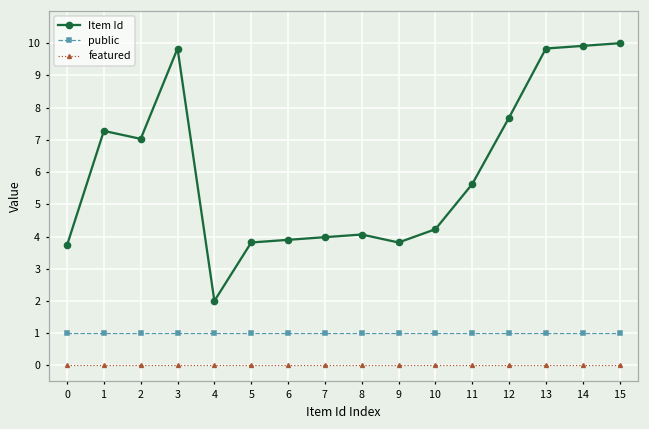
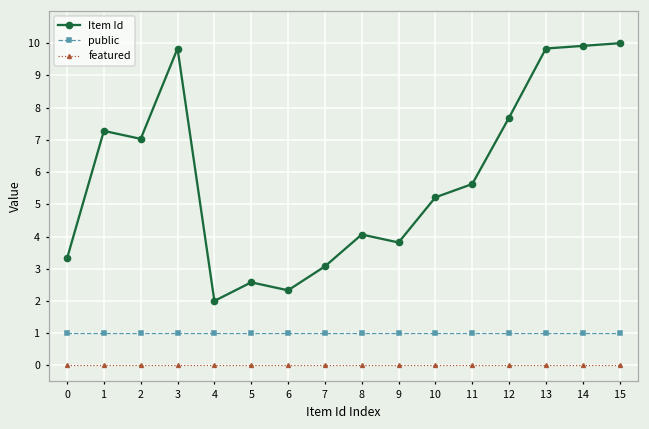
Item Id, 0: 3.7 -> 3.3
Item Id, 5: 3.8 -> 2.6
Item Id, 6: 3.9 -> 2.3
Item Id, 7: 4.0 -> 3.1
Item Id, 10: 4.2 -> 5.2
